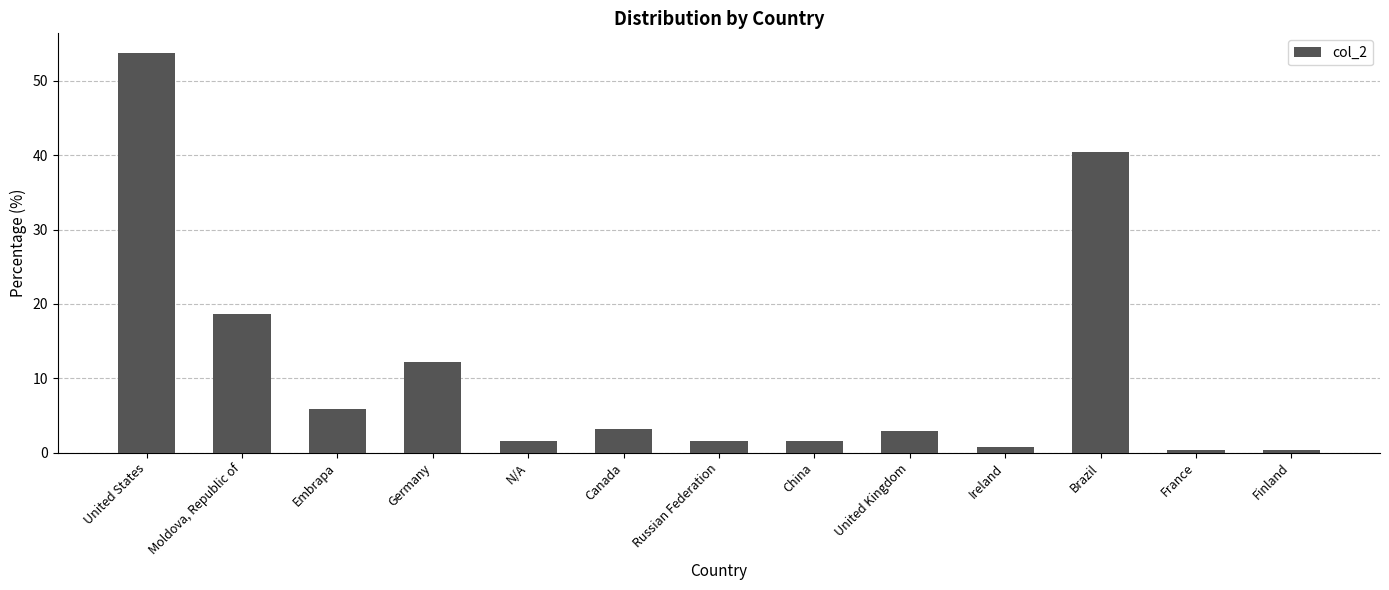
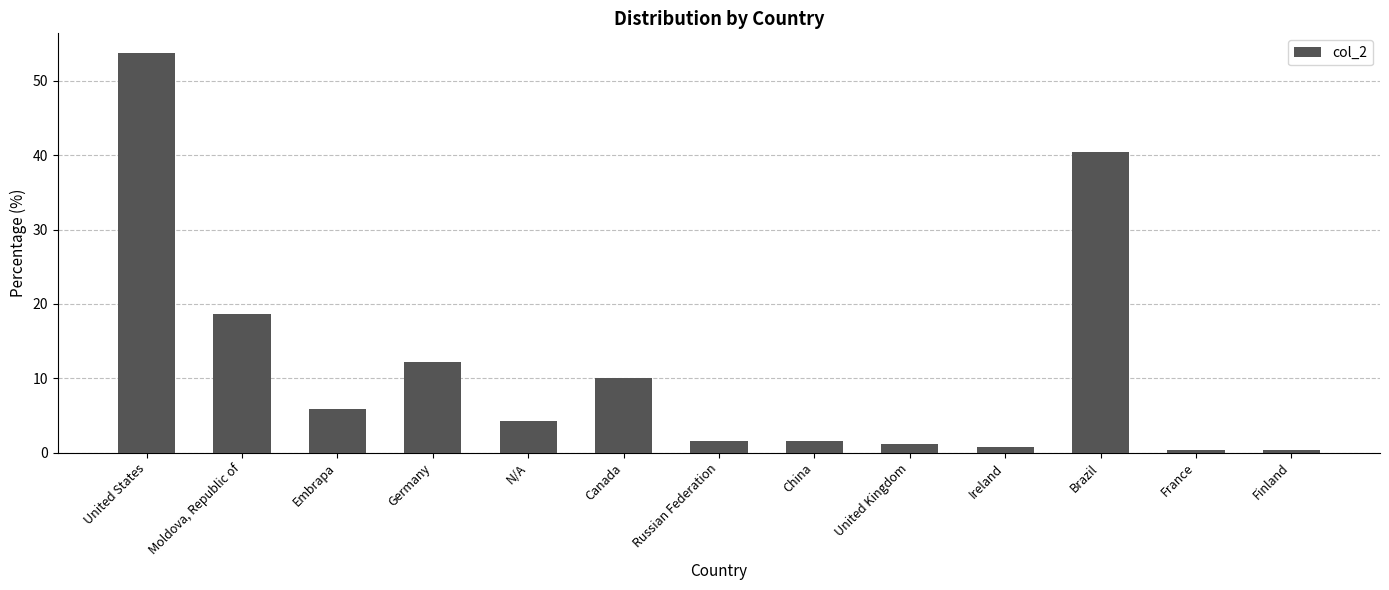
N/A: 2 -> 4
Canada: 3 -> 10
United Kingdom: 3 -> 1
